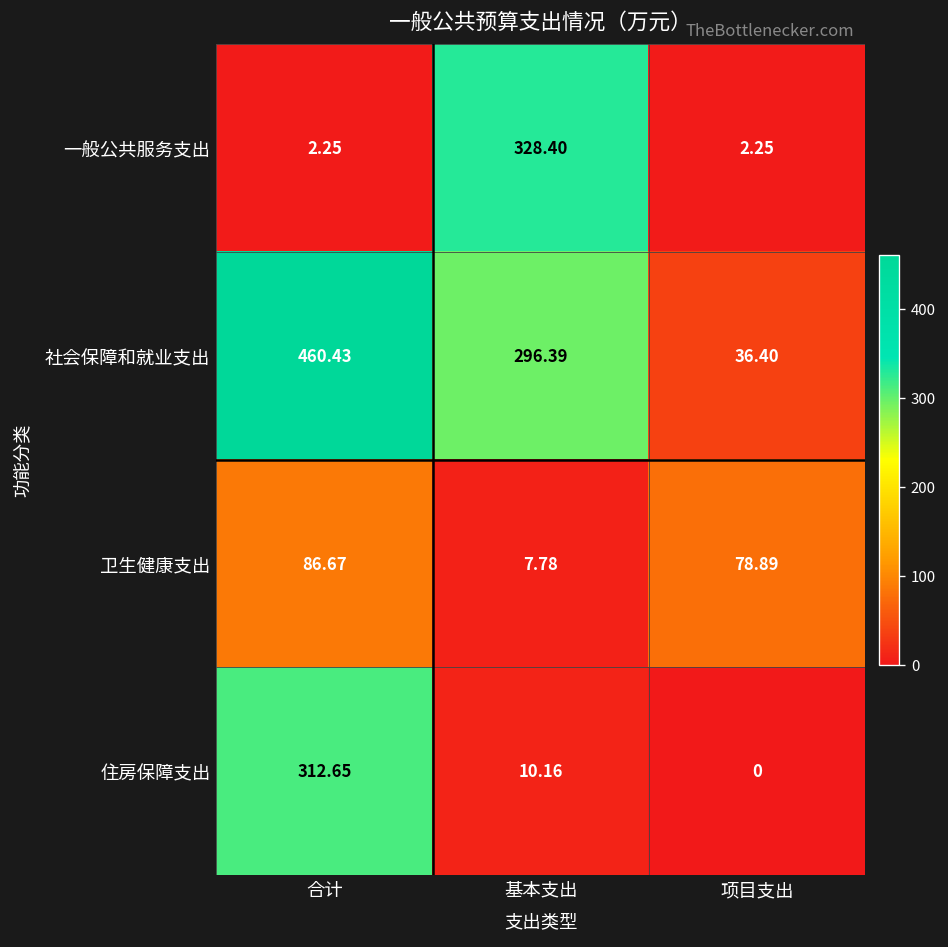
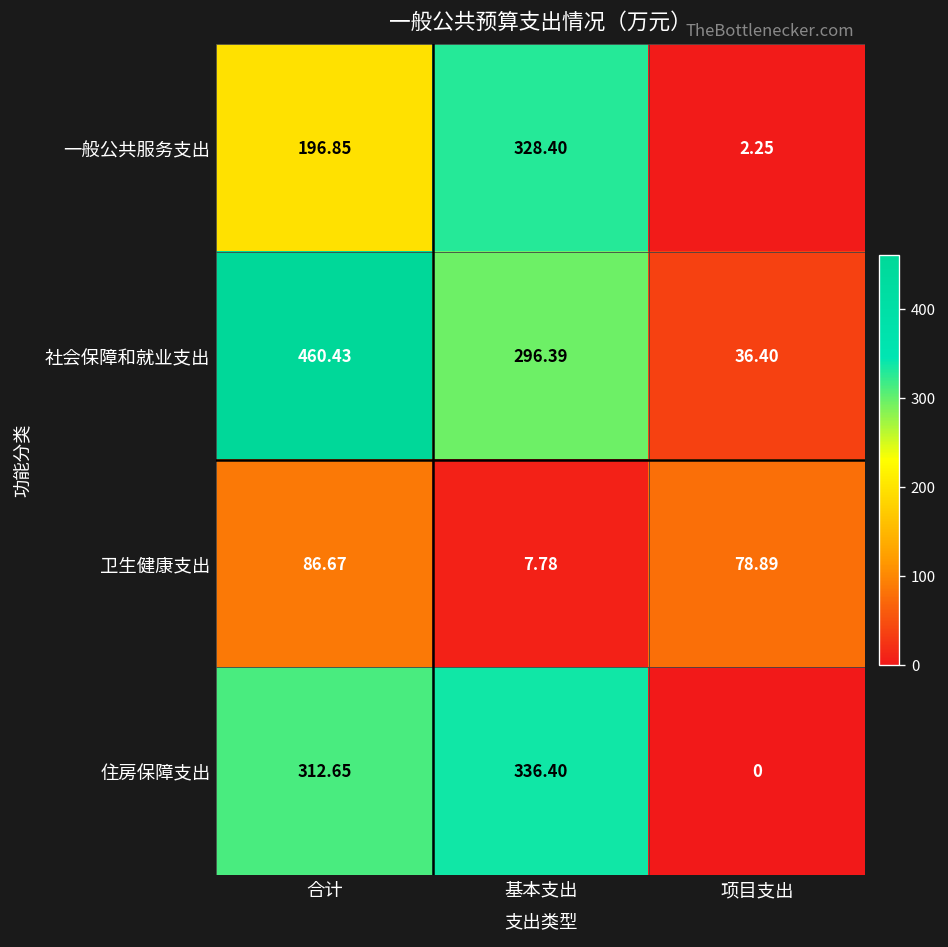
一般公共服务支出, 合计: 2.25 -> 196.85
住房保障支出, 基本支出: 10.16 -> 336.40
